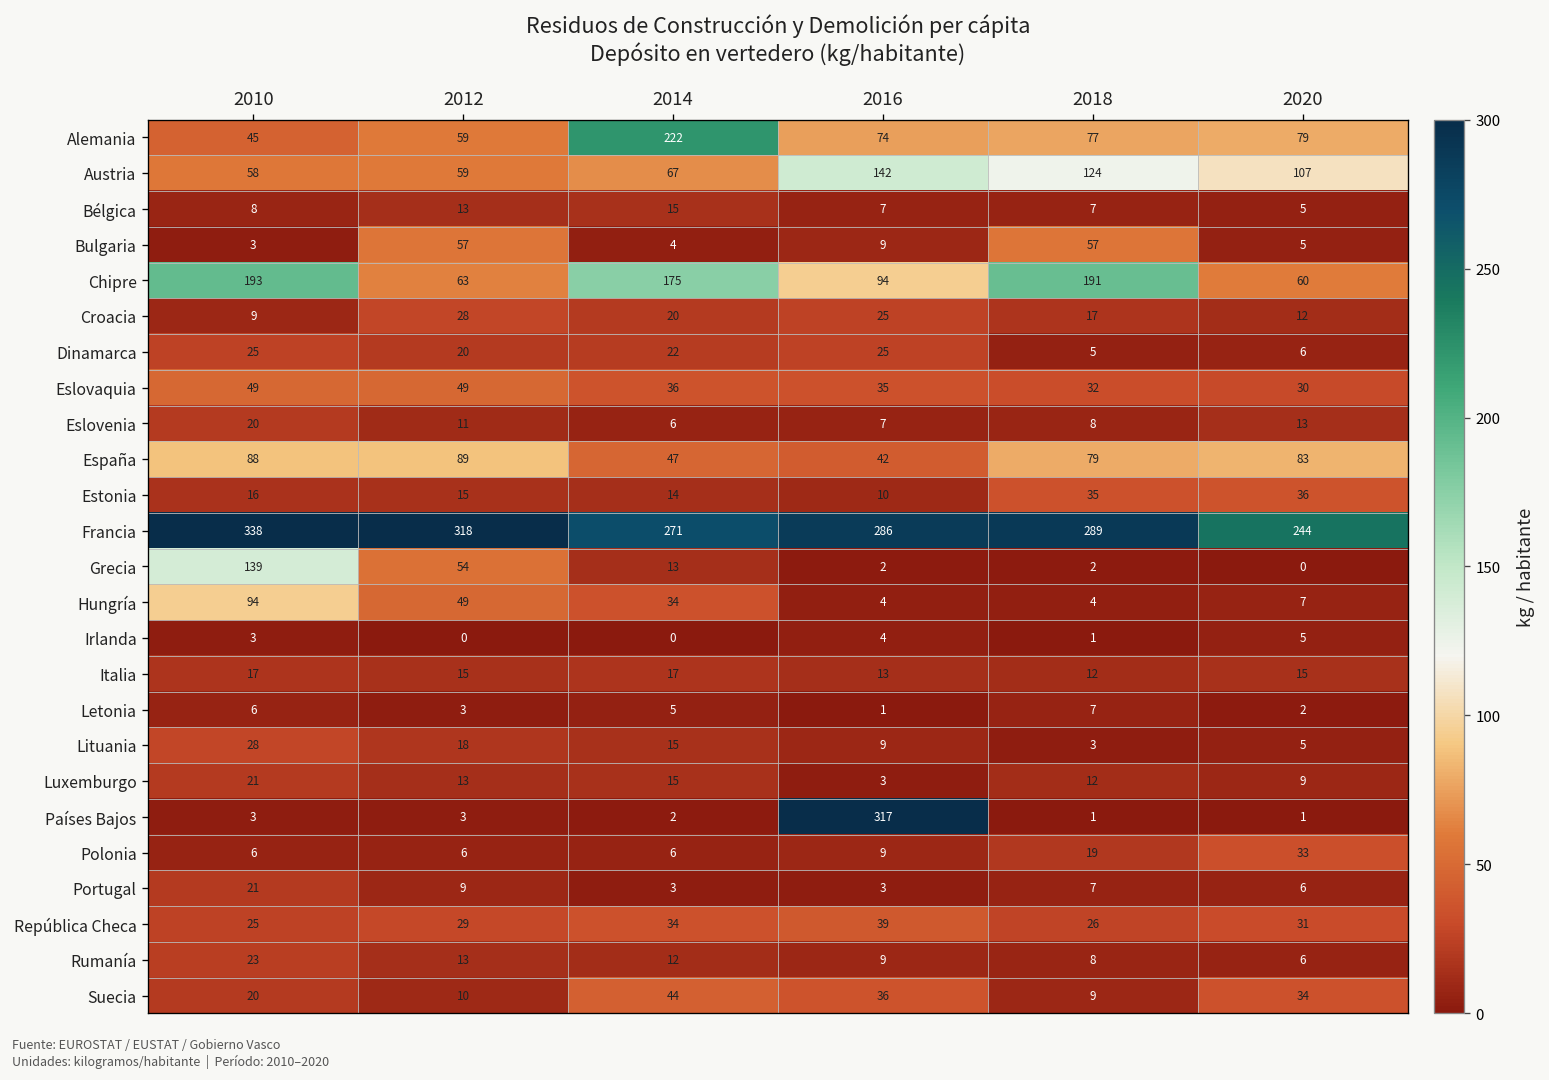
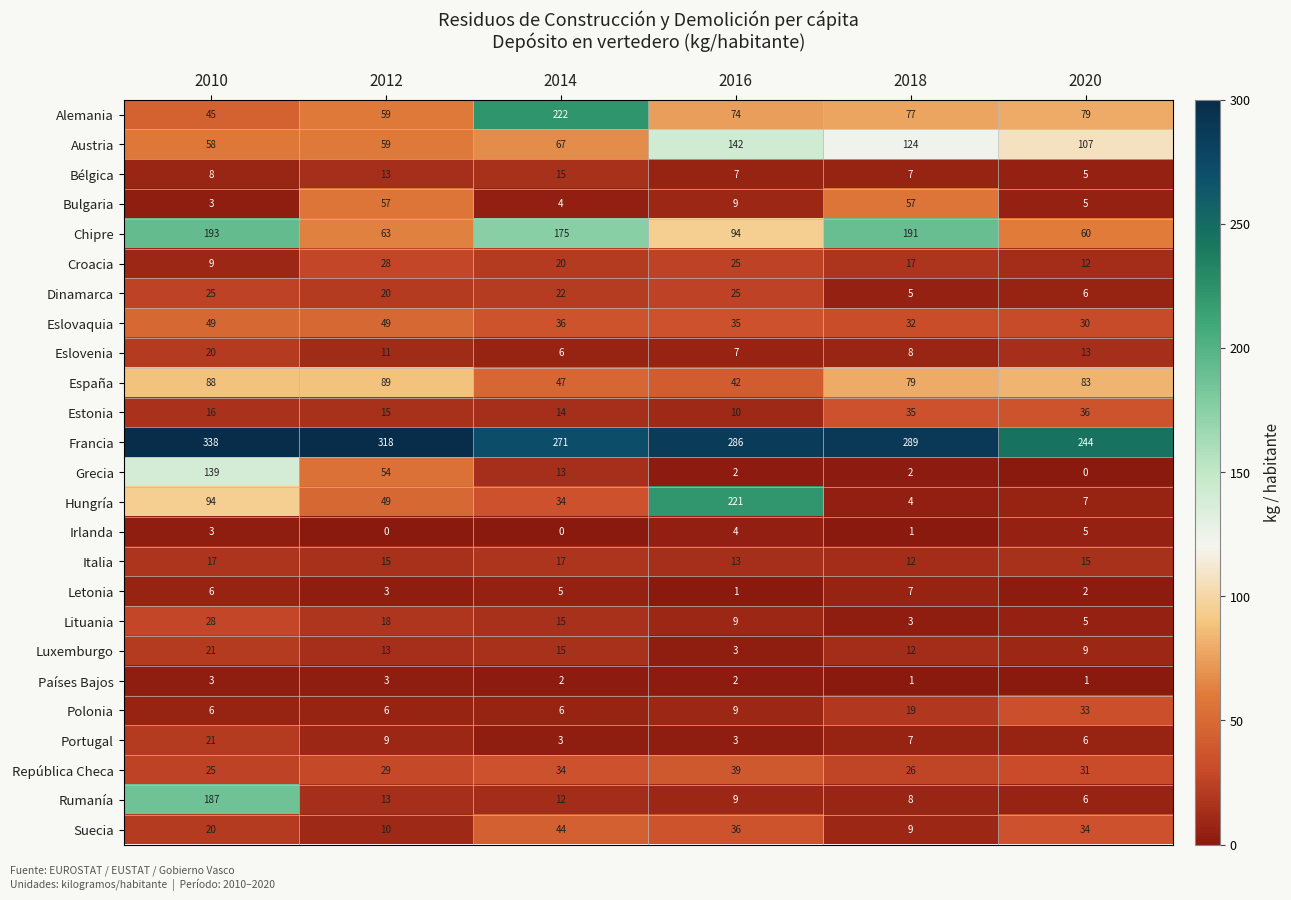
Hungría, 2016: 4 -> 221
Países Bajos, 2016: 317 -> 2
Rumanía, 2010: 23 -> 187
